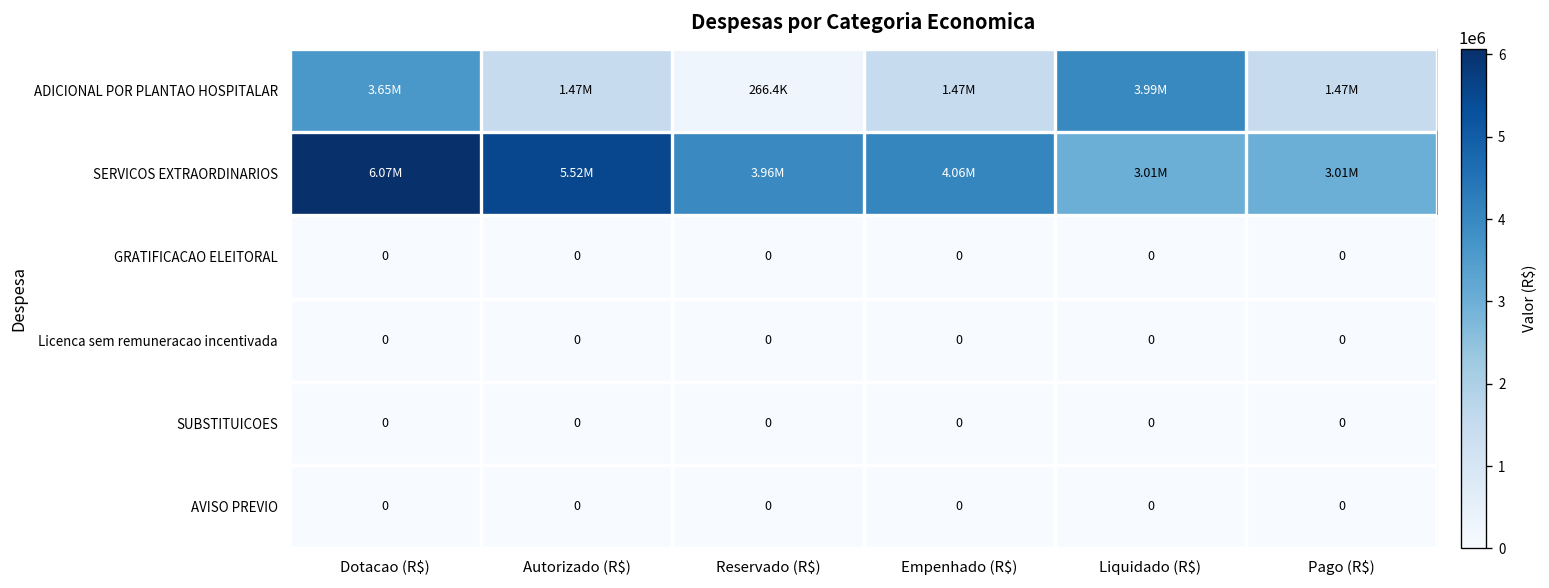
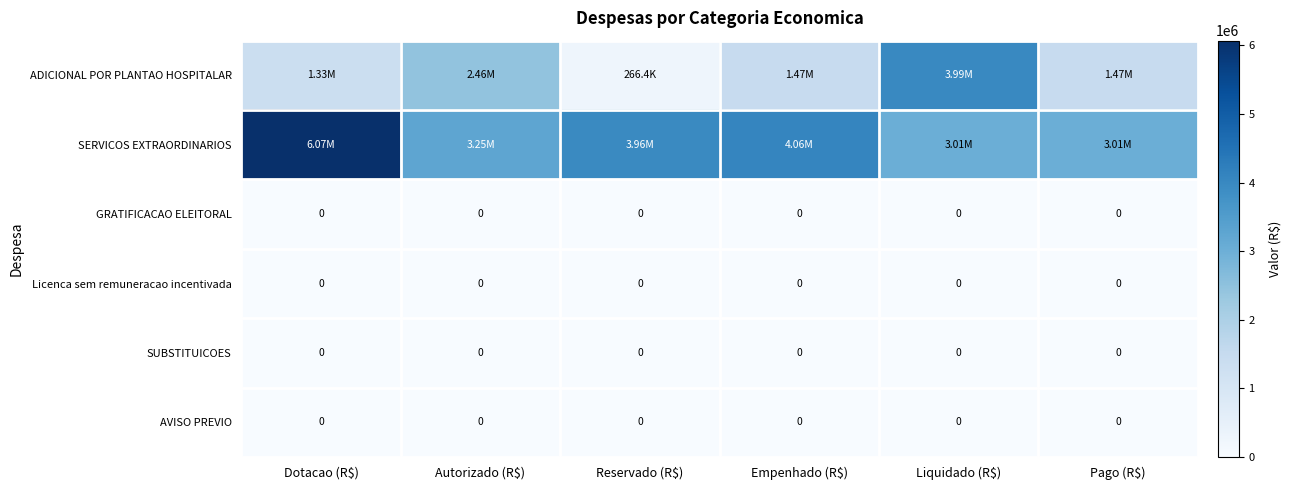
ADICIONAL POR PLANTAO HOSPITALAR, Dotacao (R$): 3.65M -> 1.33M
ADICIONAL POR PLANTAO HOSPITALAR, Autorizado (R$): 1.47M -> 2.46M
SERVICOS EXTRAORDINARIOS, Autorizado (R$): 5.52M -> 3.25M
